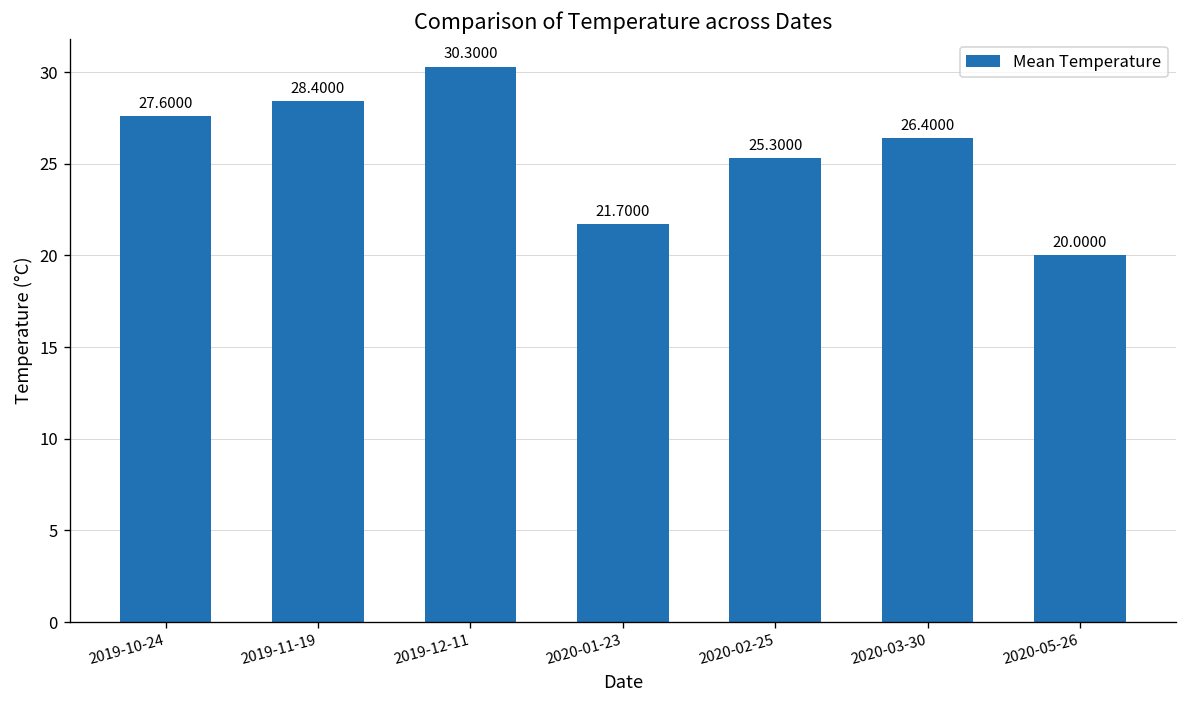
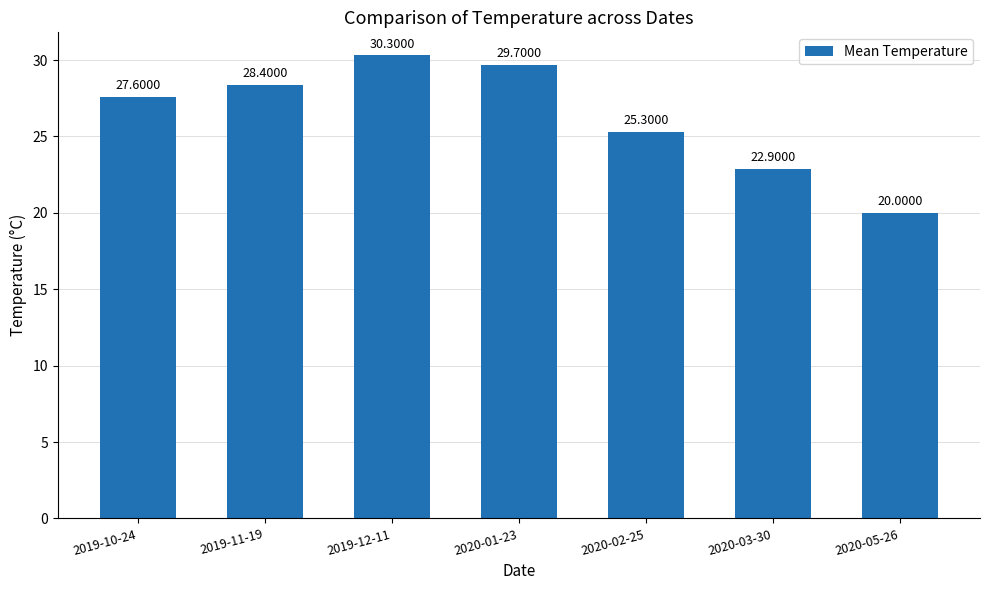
2020-01-23: 21.7000 -> 29.7000
2020-03-30: 26.4000 -> 22.9000
